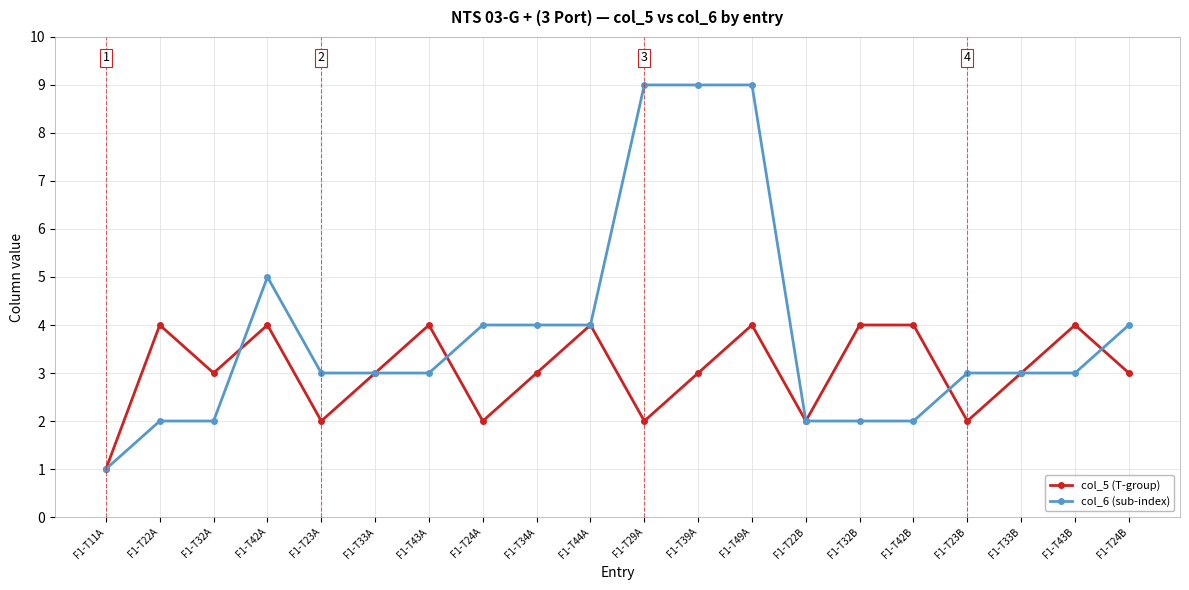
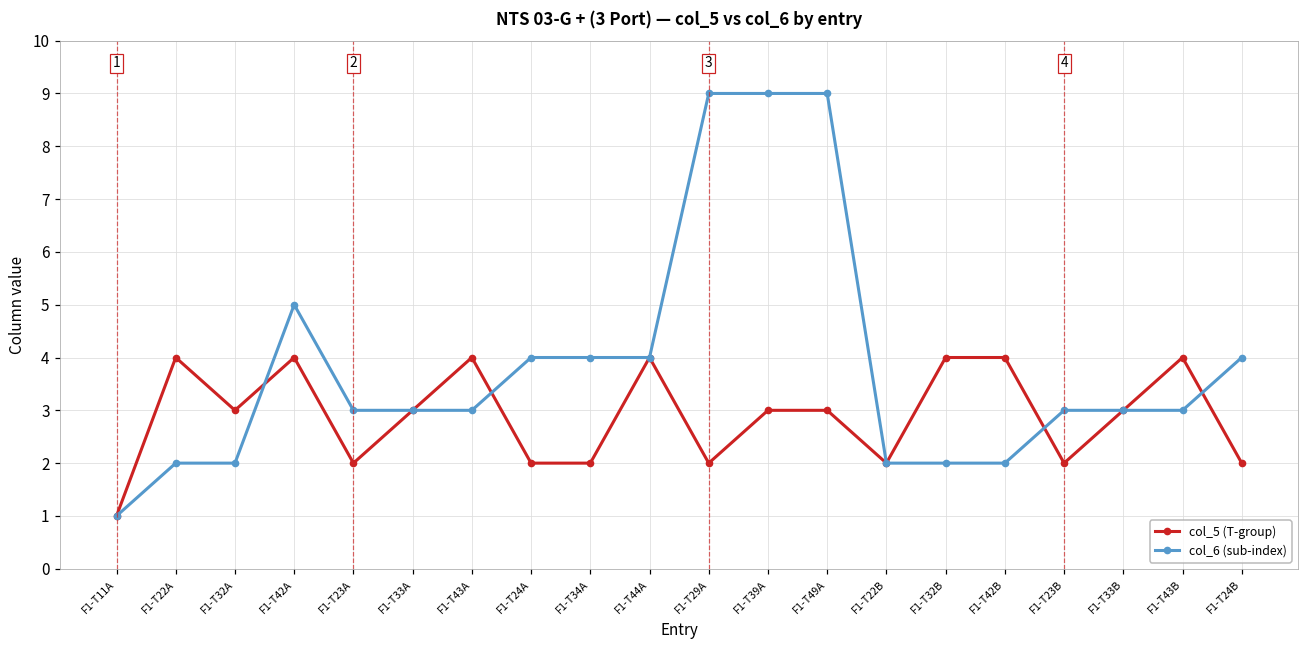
col_5 (T-group), F1-T34A: 3 -> 2
col_5 (T-group), F1-T49A: 4 -> 3
col_5 (T-group), F1-T24B: 3 -> 2
